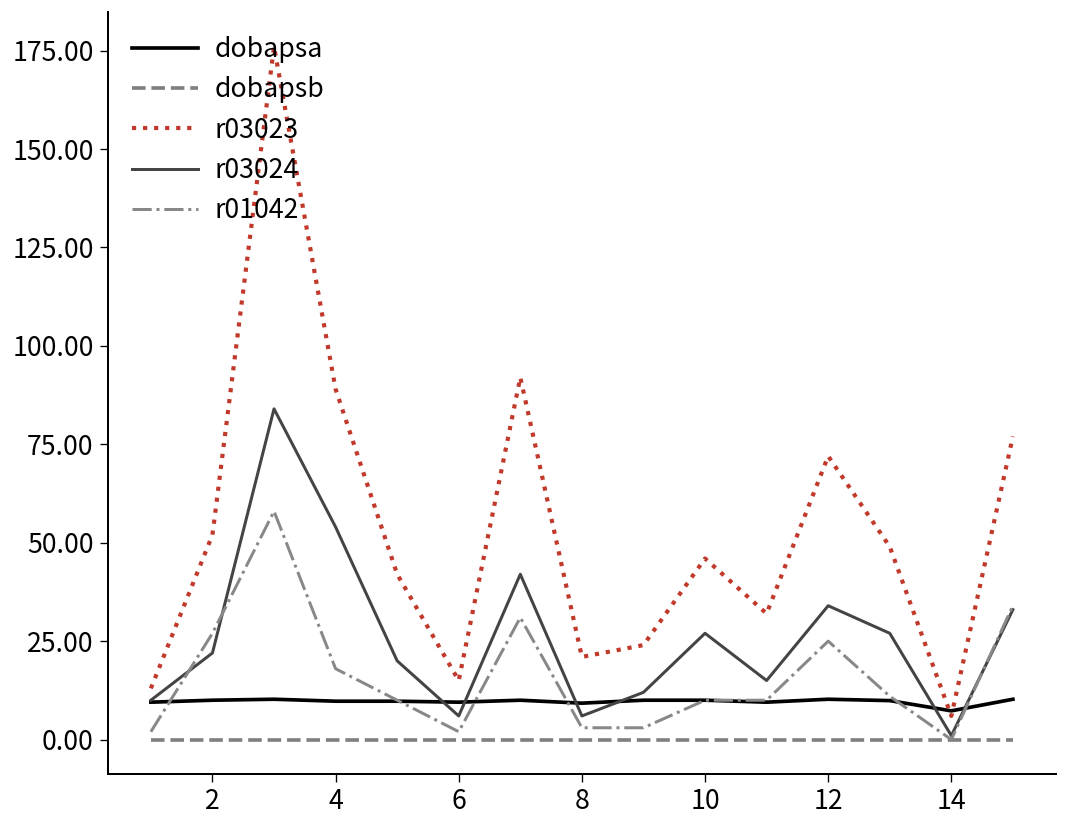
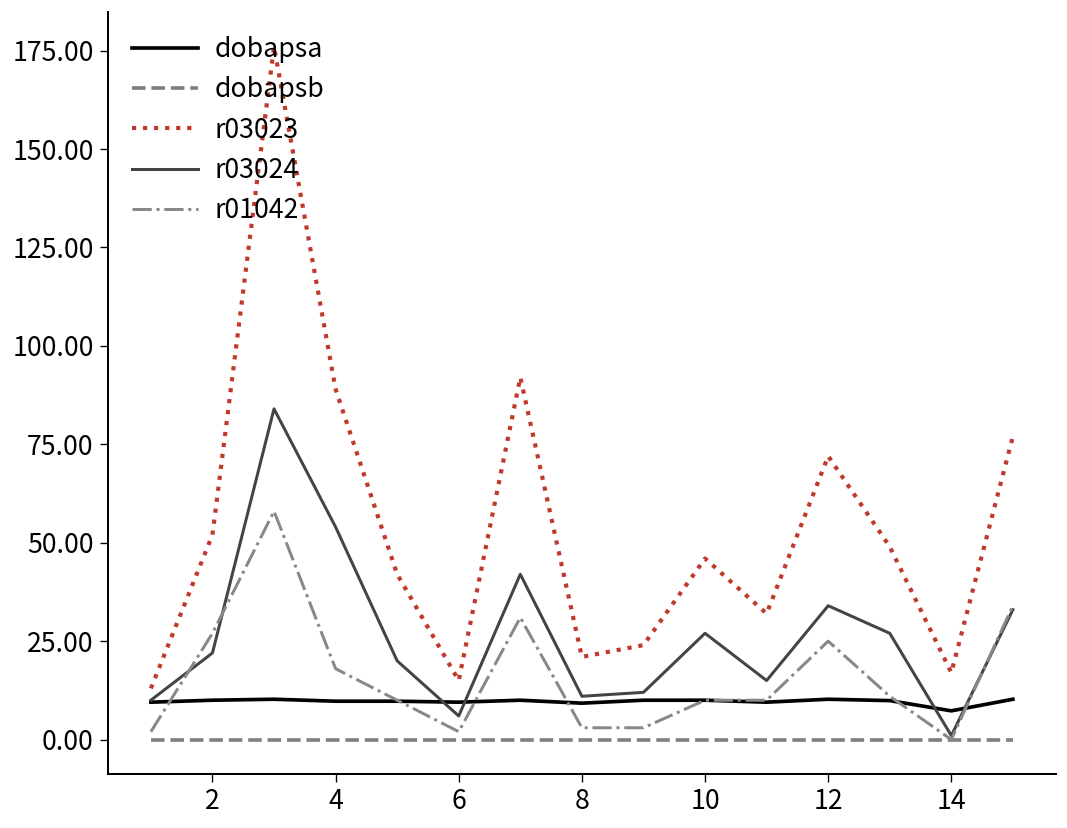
r03024, 8: 6 -> 11
r03023, 14: 6 -> 17
